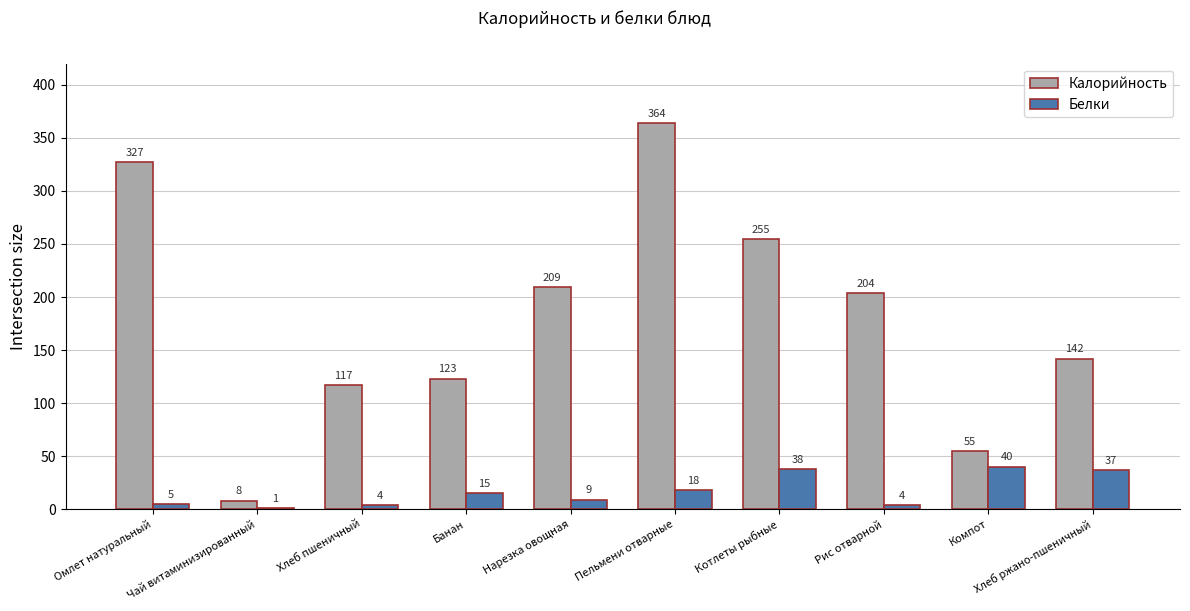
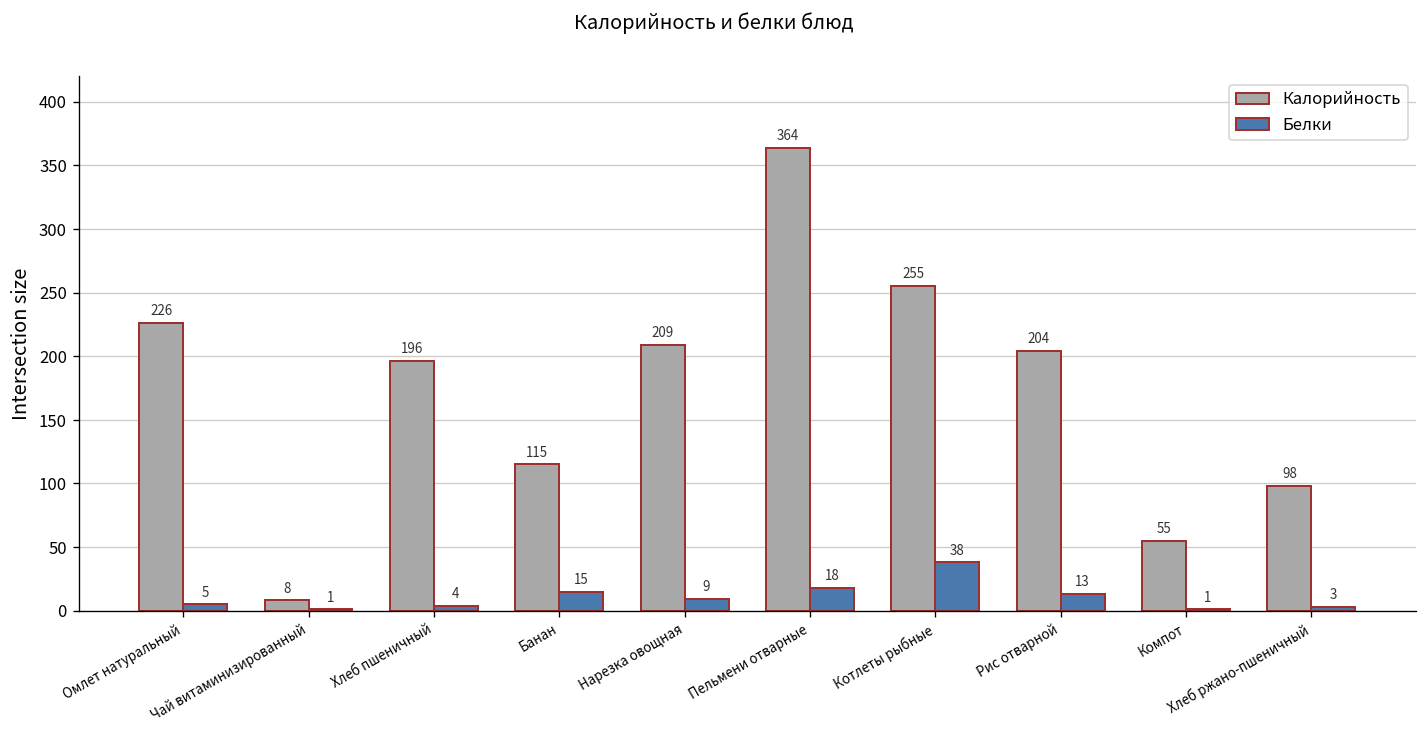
Калорийность, Омлет натуральный: 327 -> 226
Калорийность, Хлеб пшеничный: 117 -> 196
Калорийность, Банан: 123 -> 115
Белки, Рис отварной: 4 -> 13
Белки, Компот: 40 -> 1
Калорийность, Хлеб ржано-пшеничный: 142 -> 98
Белки, Хлеб ржано-пшеничный: 37 -> 3
